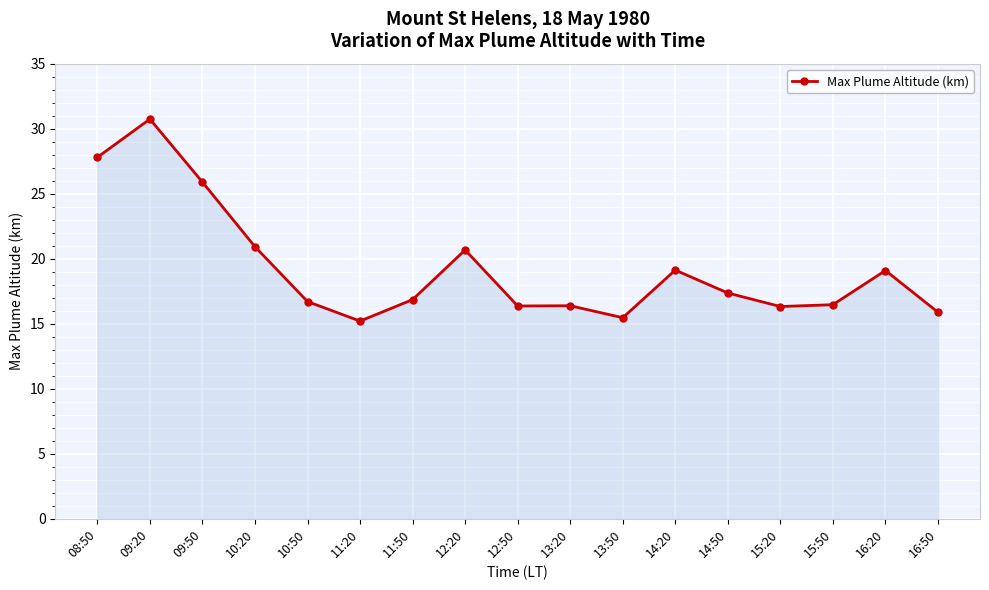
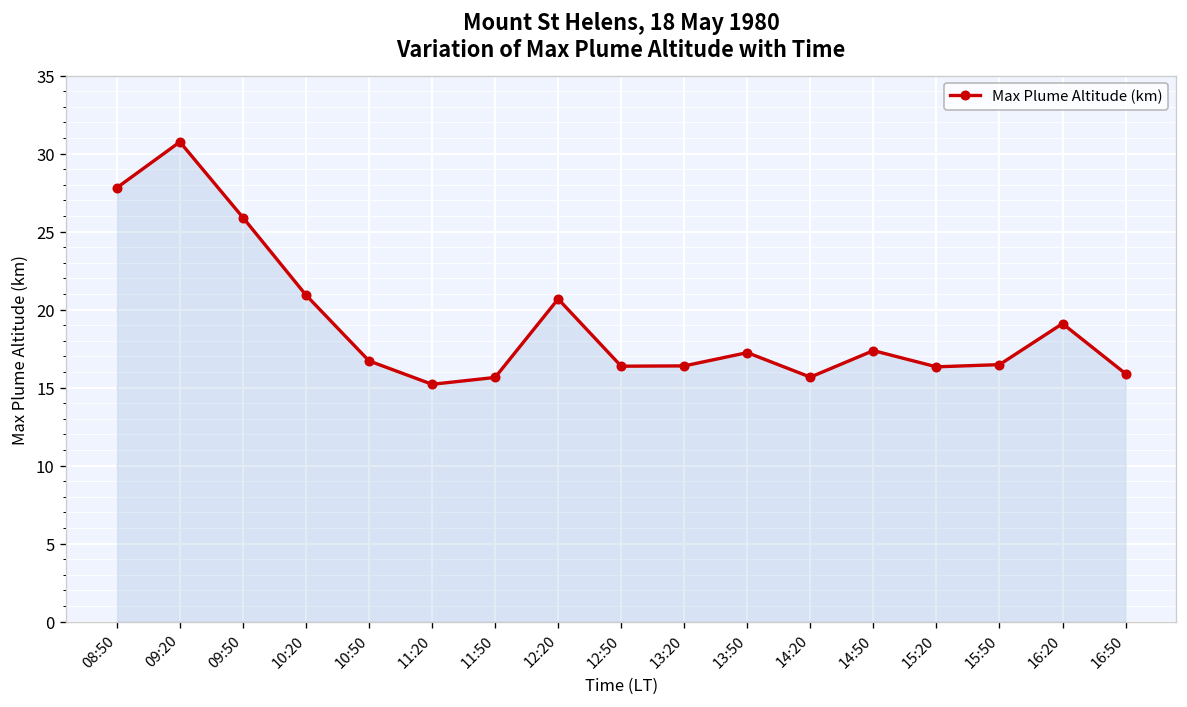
11:50: 16.9 -> 15.7
13:50: 15.5 -> 17.2
14:20: 19.1 -> 15.7
